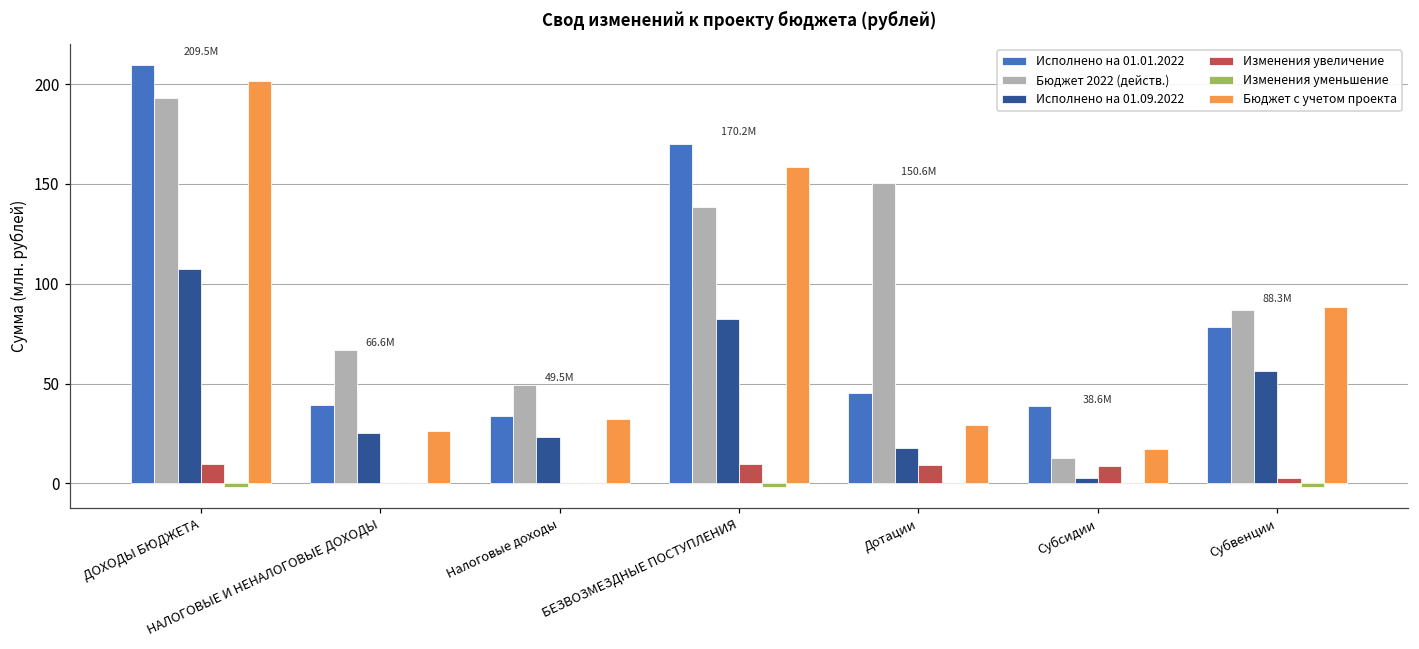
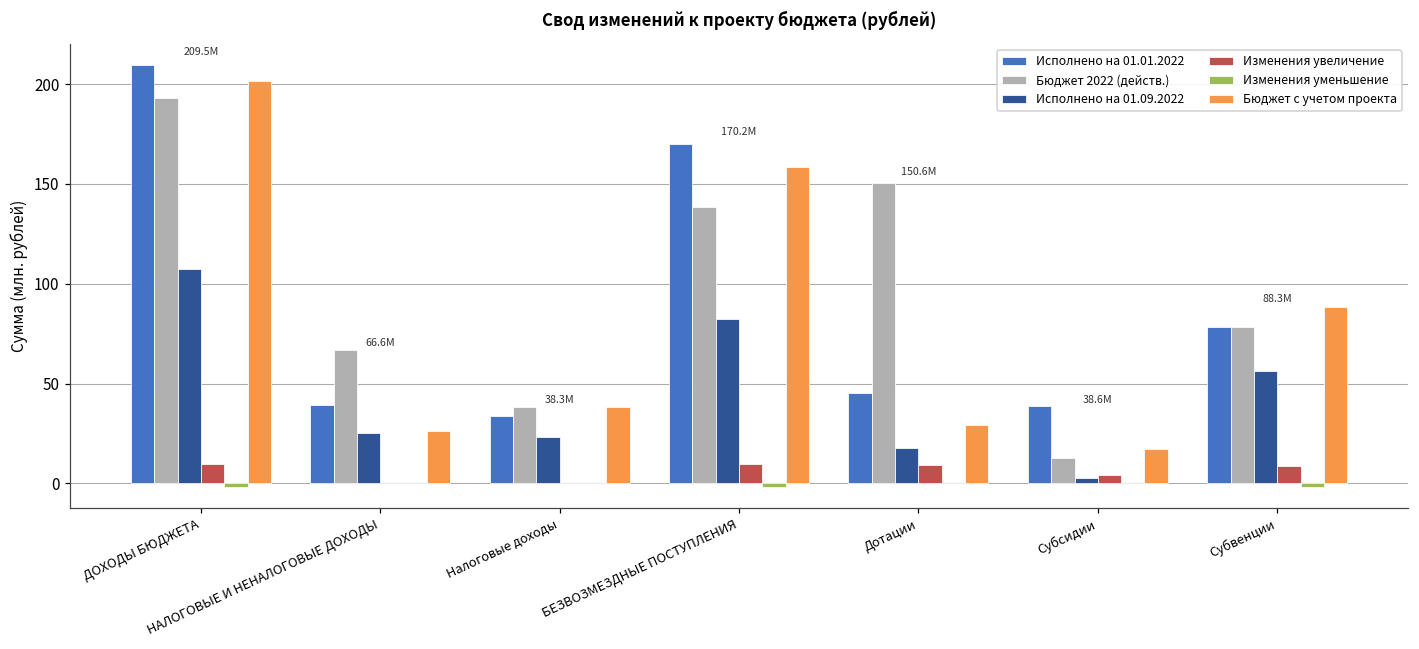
Бюджет 2022 (действ.), Налоговые доходы: 49.5M -> 38.3M
Бюджет с учетом проекта, Налоговые доходы: 32 -> 38
Изменения увеличение, Субсидии: 9 -> 4
Бюджет 2022 (действ.), Субвенции: 87 -> 79
Изменения увеличение, Субвенции: 3 -> 9
